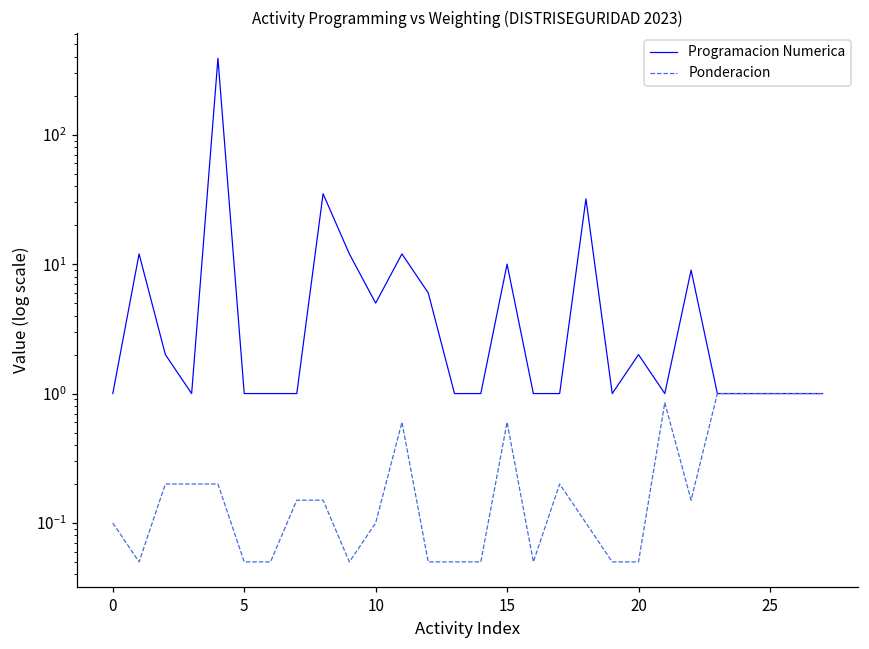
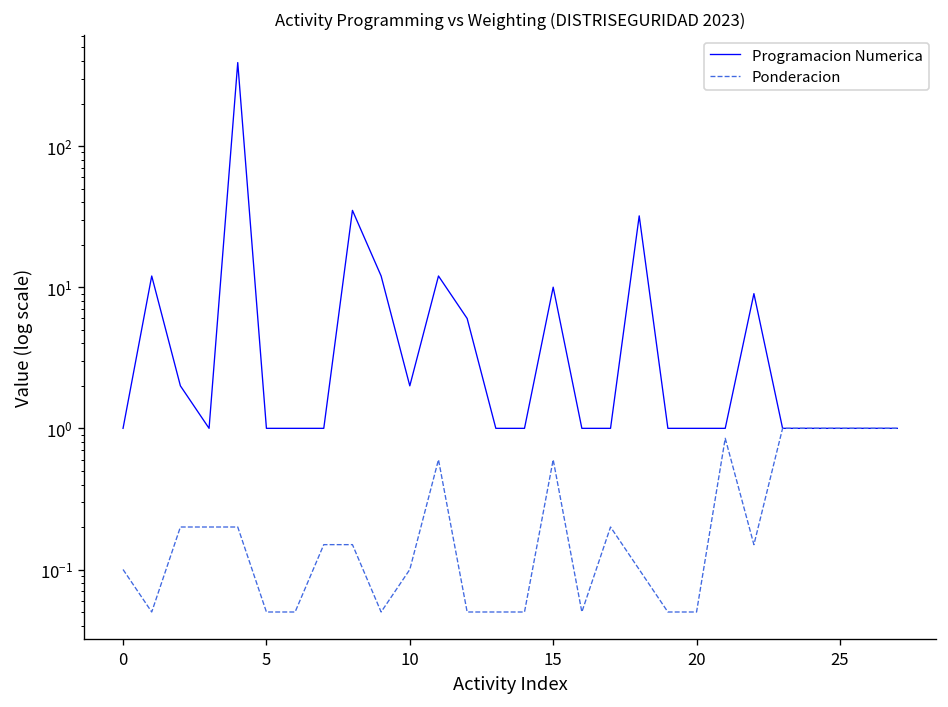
Programacion Numerica, 10: 5 -> 2
Programacion Numerica, 20: 2 -> 1
